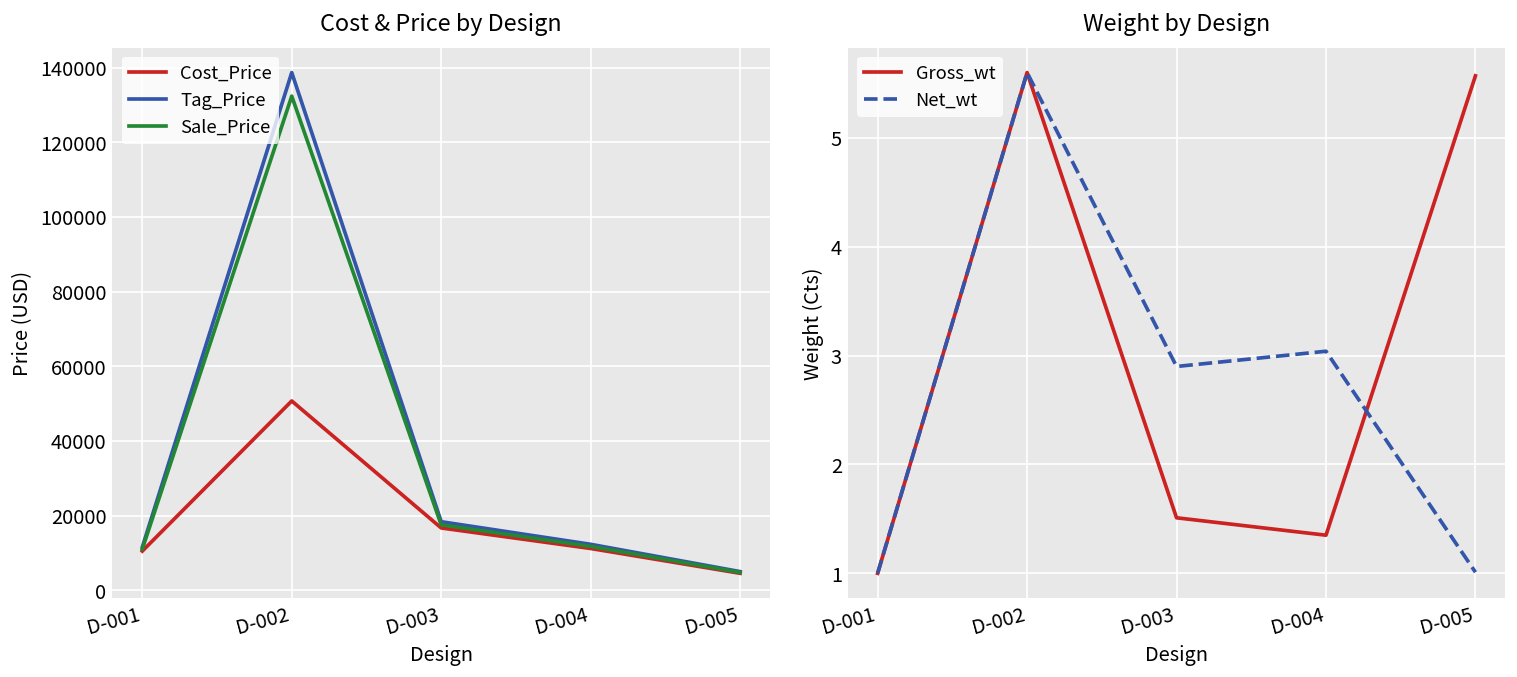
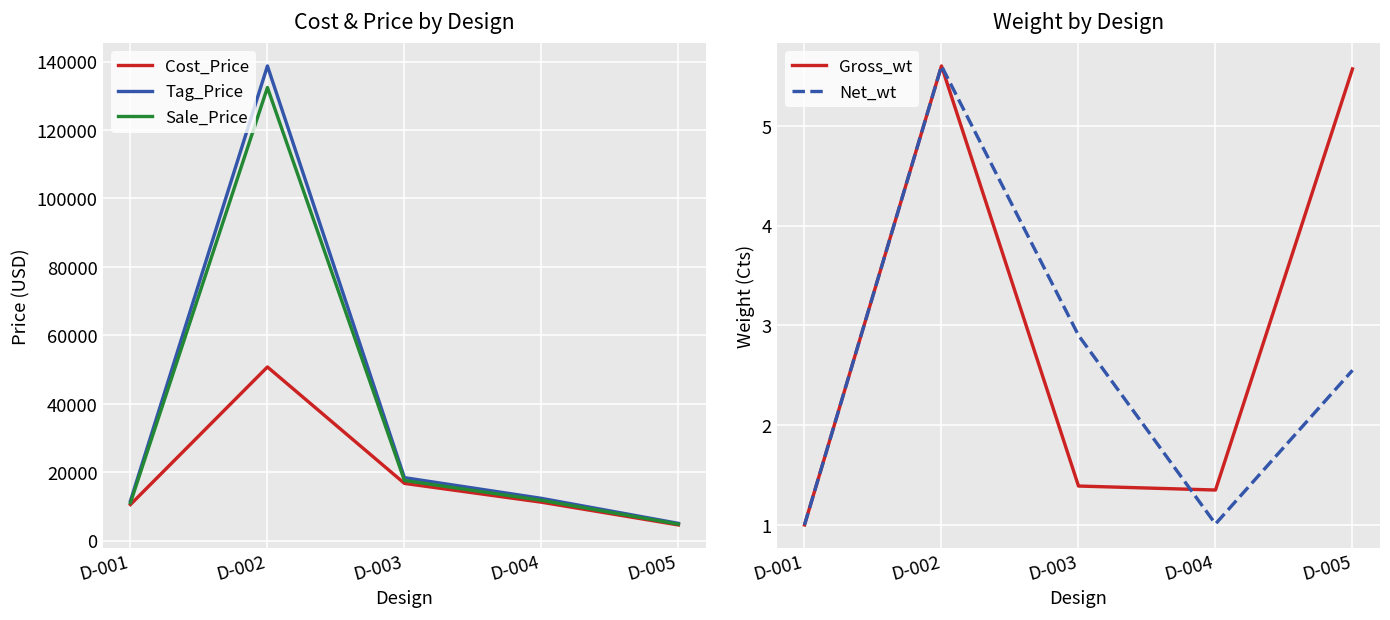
Weight by Design, Gross_wt, D-003: 1.5 -> 1.4
Weight by Design, Net_wt, D-004: 3.0 -> 1.0
Weight by Design, Net_wt, D-005: 1.0 -> 2.6
